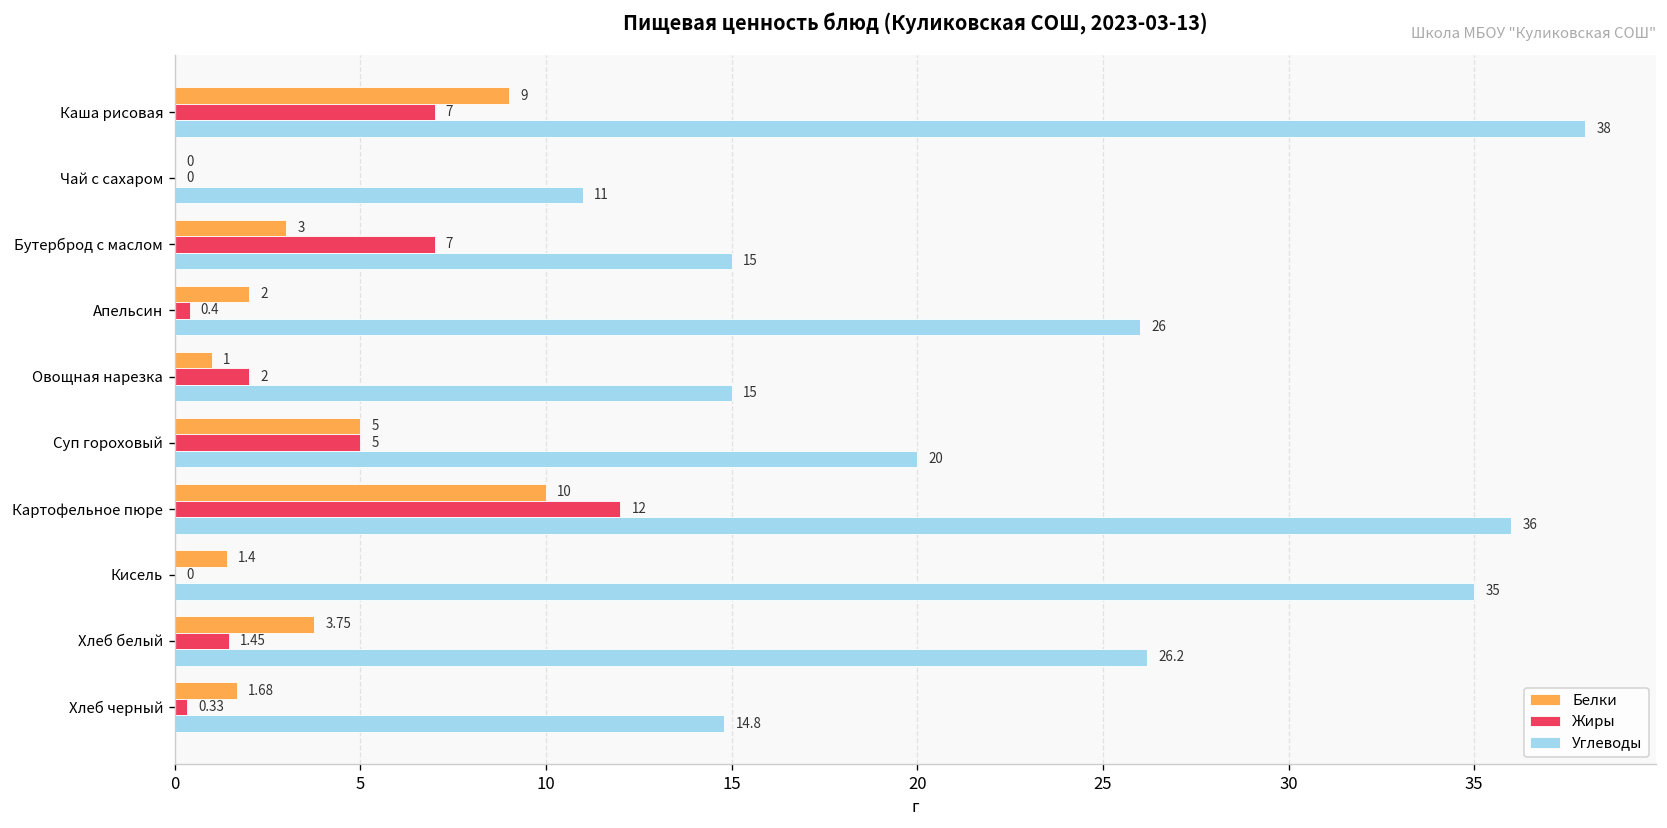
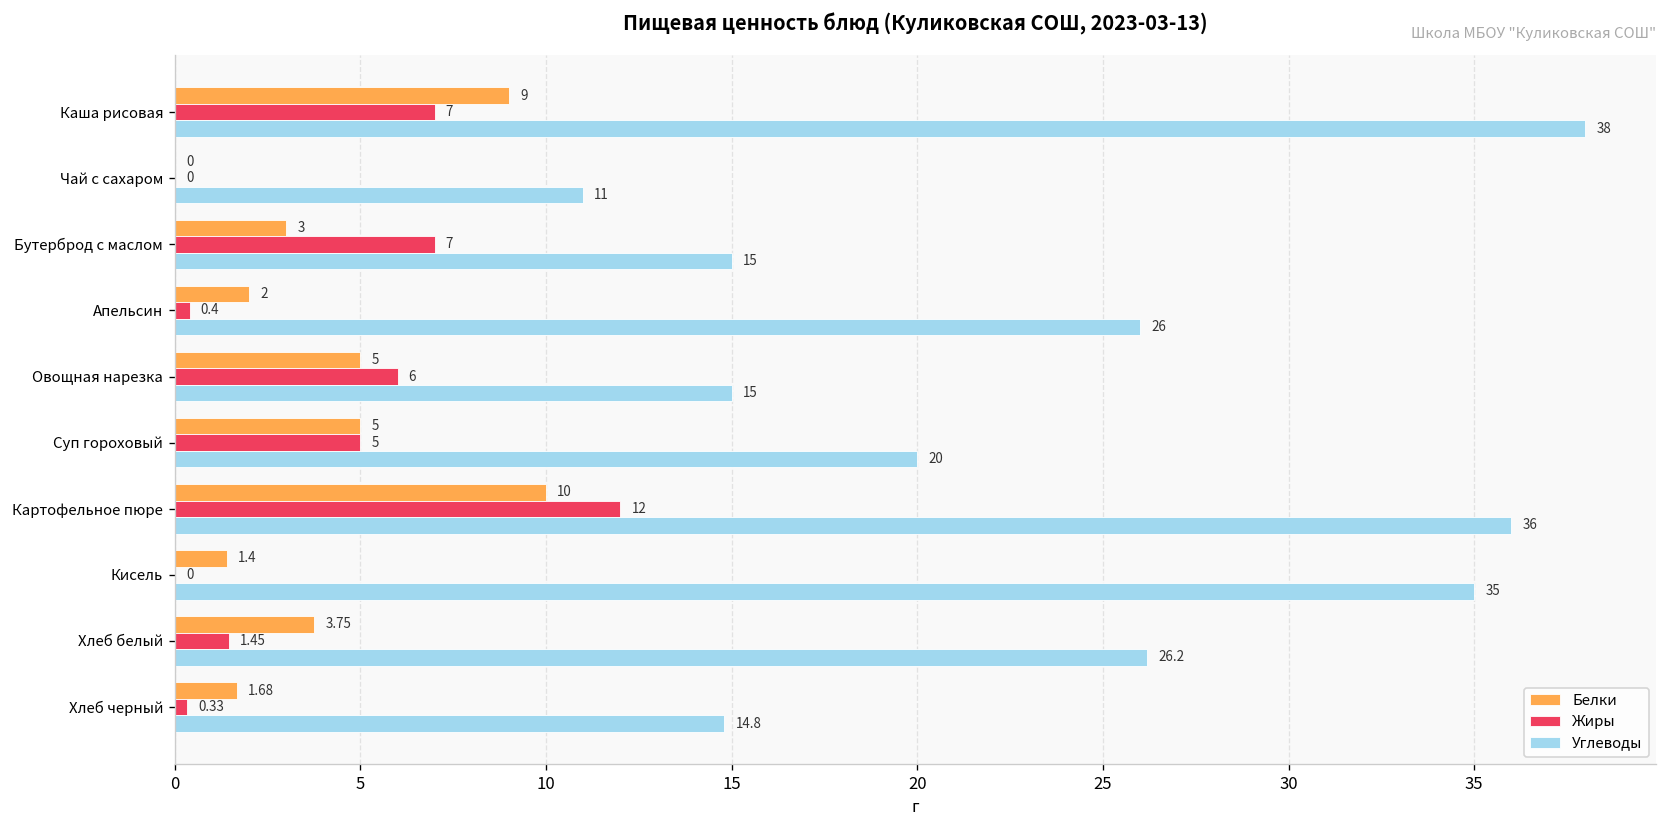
Белки, Овощная нарезка: 1 -> 5
Жиры, Овощная нарезка: 2 -> 6
